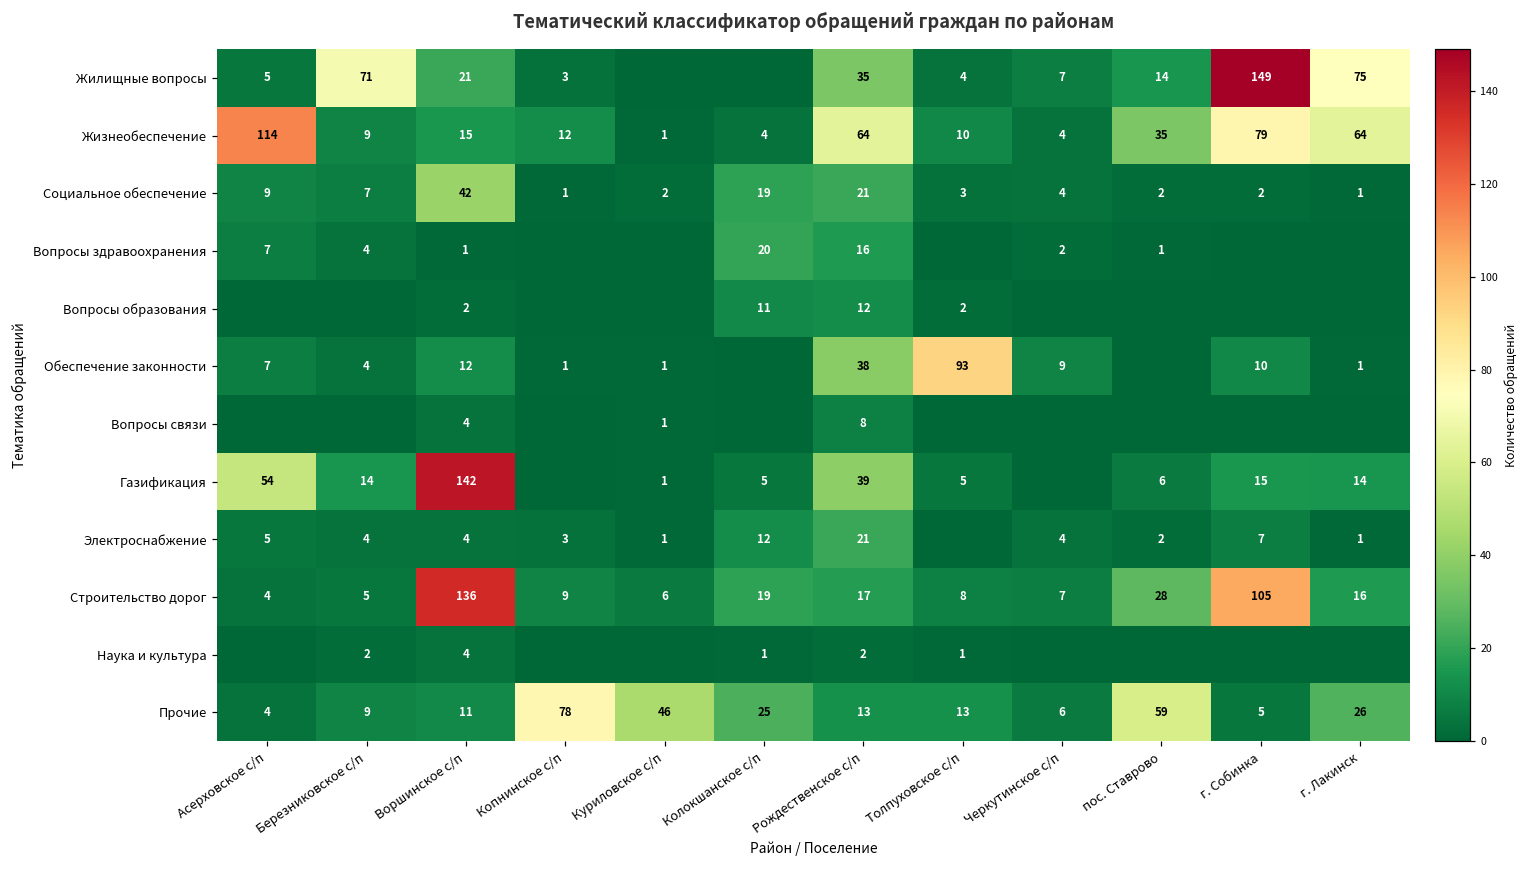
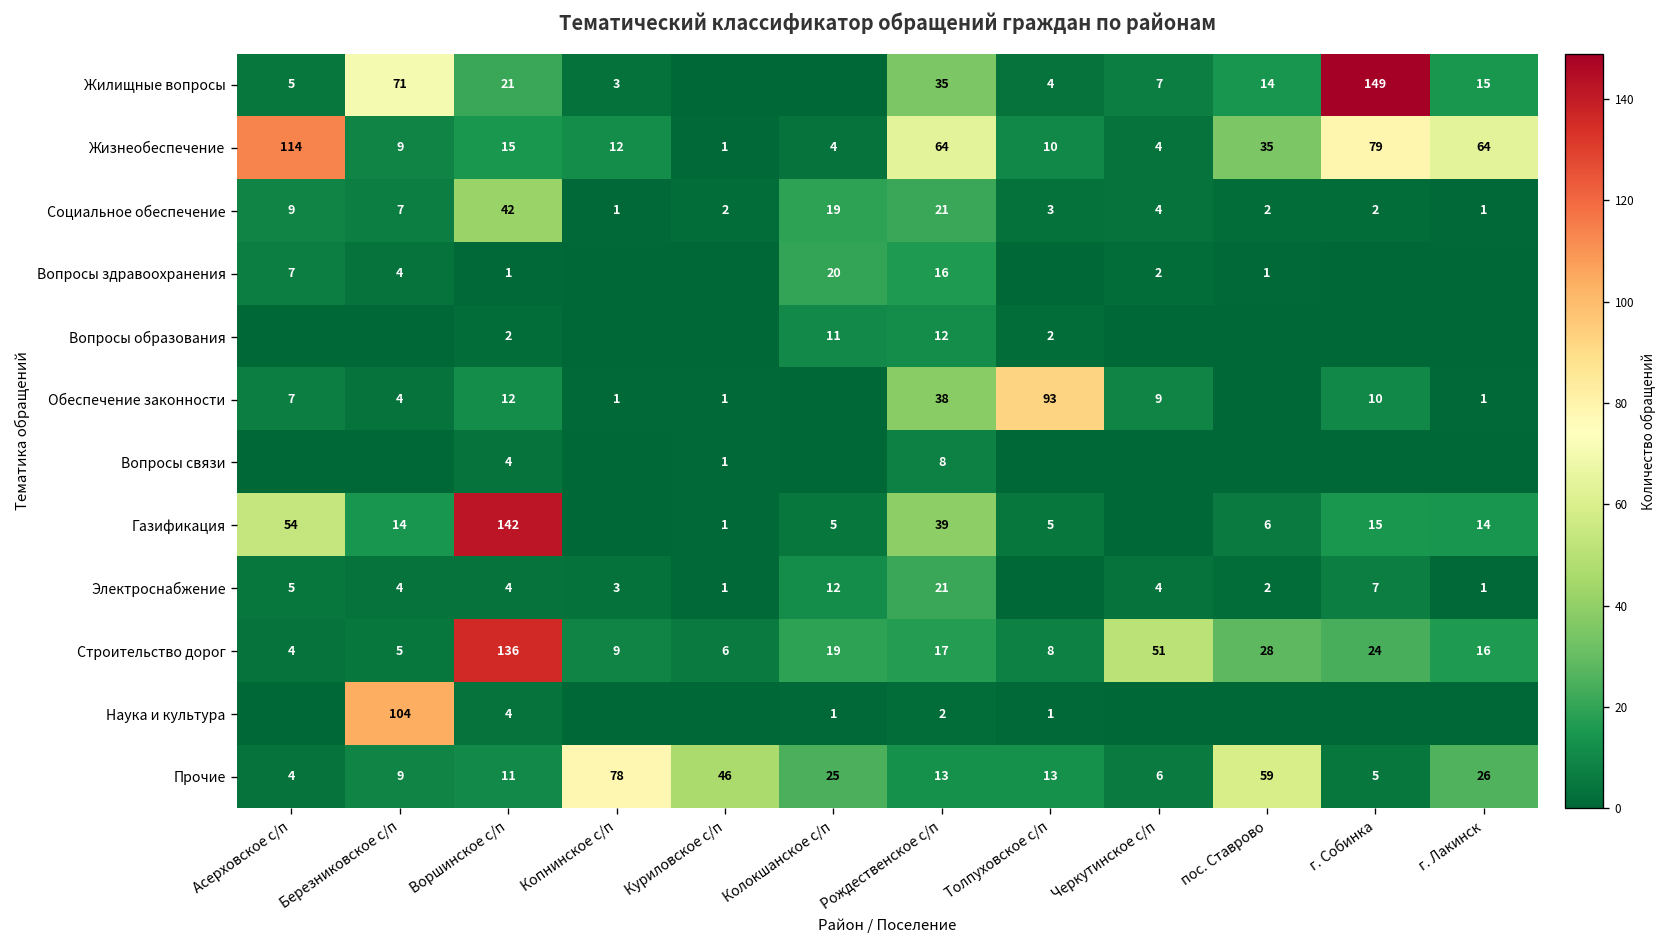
Жилищные вопросы, г. Лакинск: 75 -> 15
Строительство дорог, Черкутинское с/п: 7 -> 51
Строительство дорог, г. Собинка: 105 -> 24
Наука и культура, Березниковское с/п: 2 -> 104
